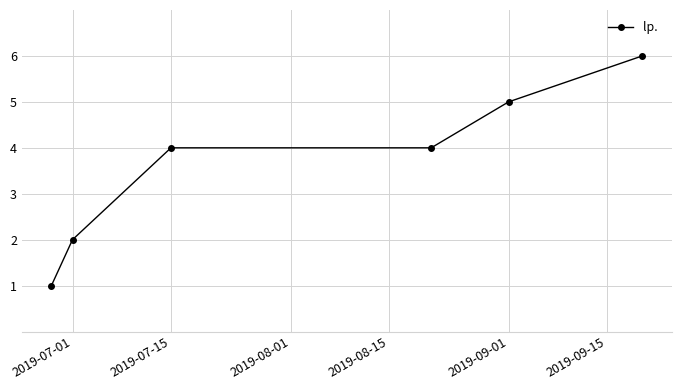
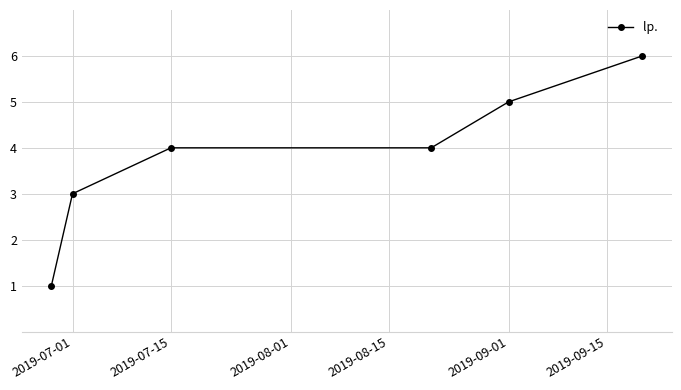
2019-07-01: 2 -> 3
